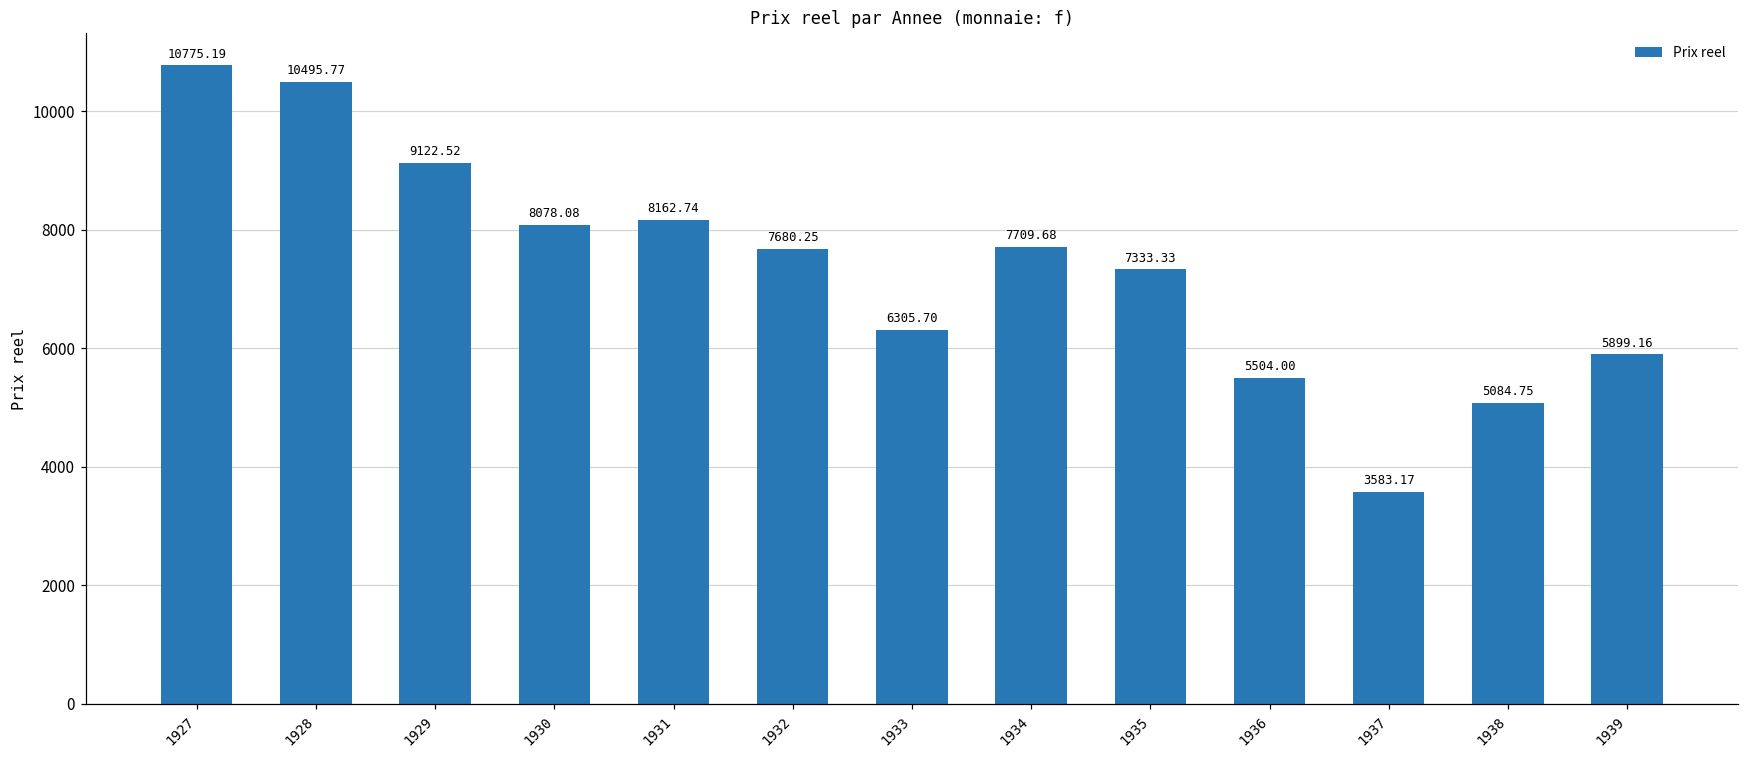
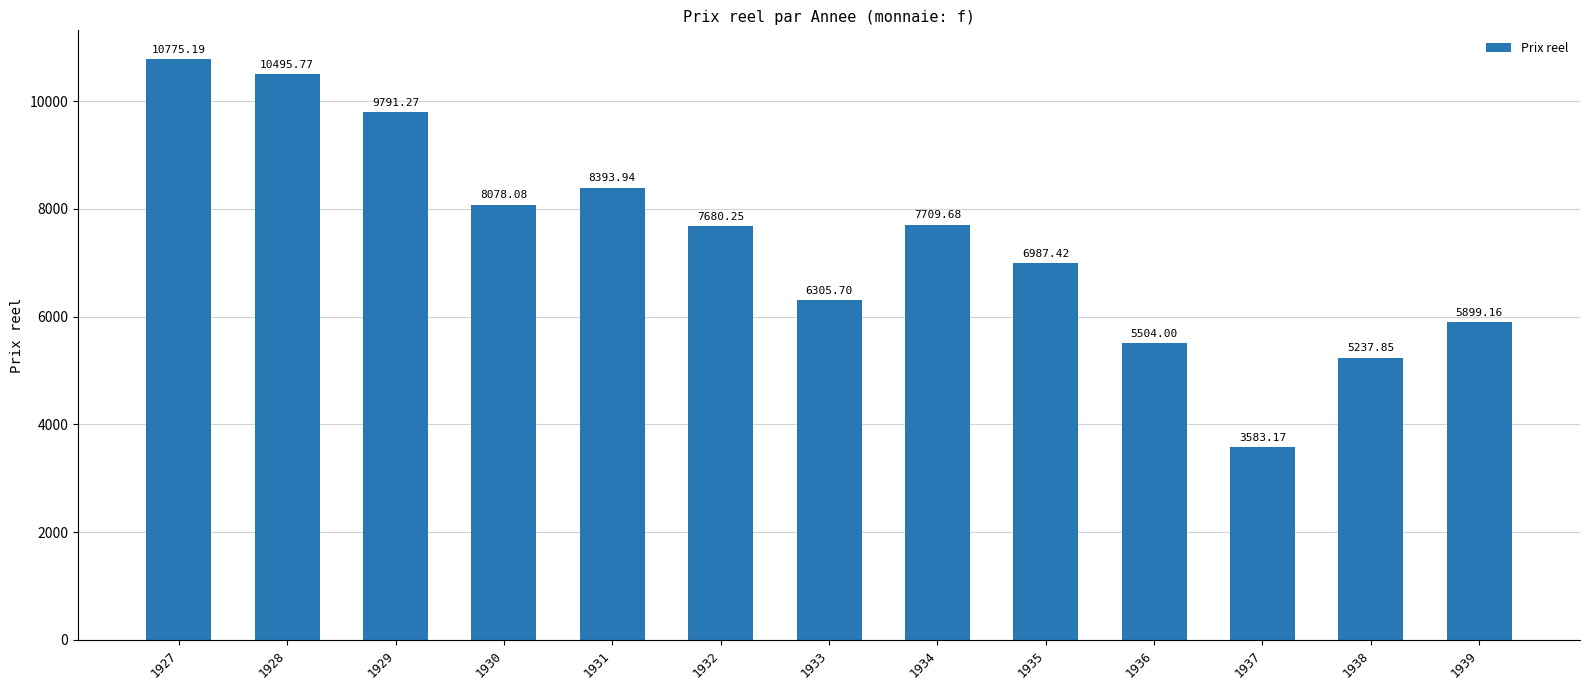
1929: 9122.52 -> 9791.27
1931: 8162.74 -> 8393.94
1935: 7333.33 -> 6987.42
1938: 5084.75 -> 5237.85
